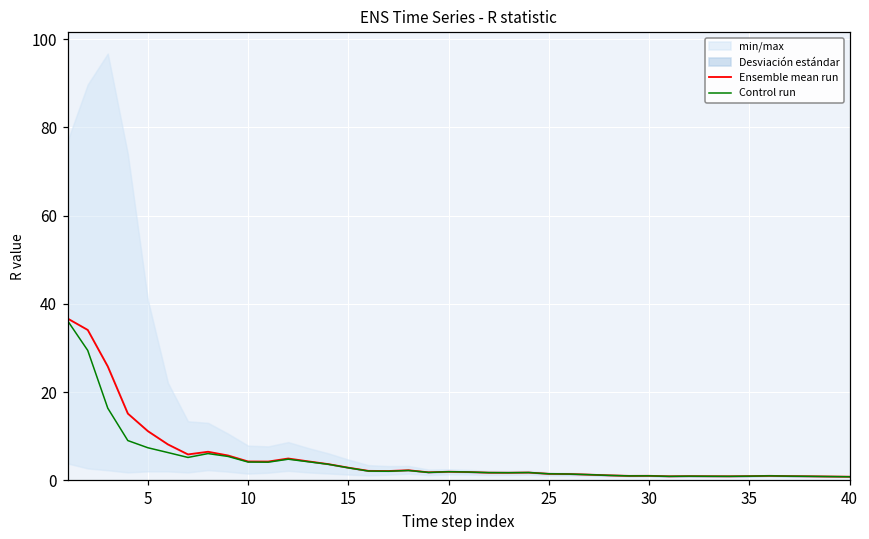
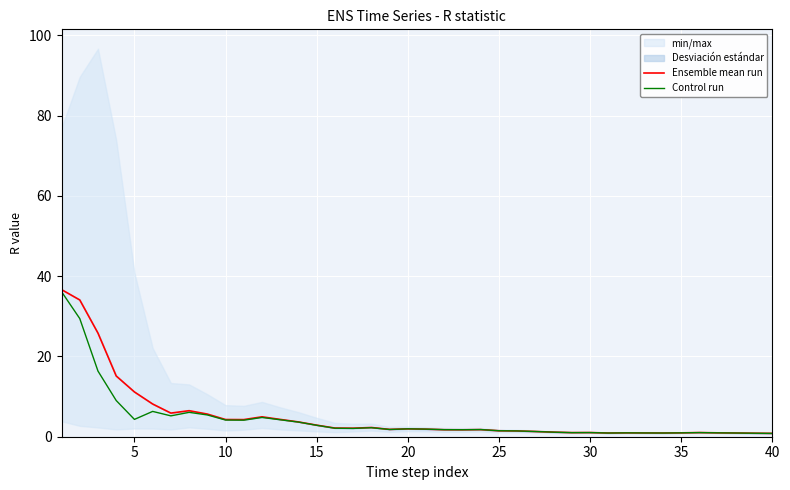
Control run, 5: 7 -> 4
